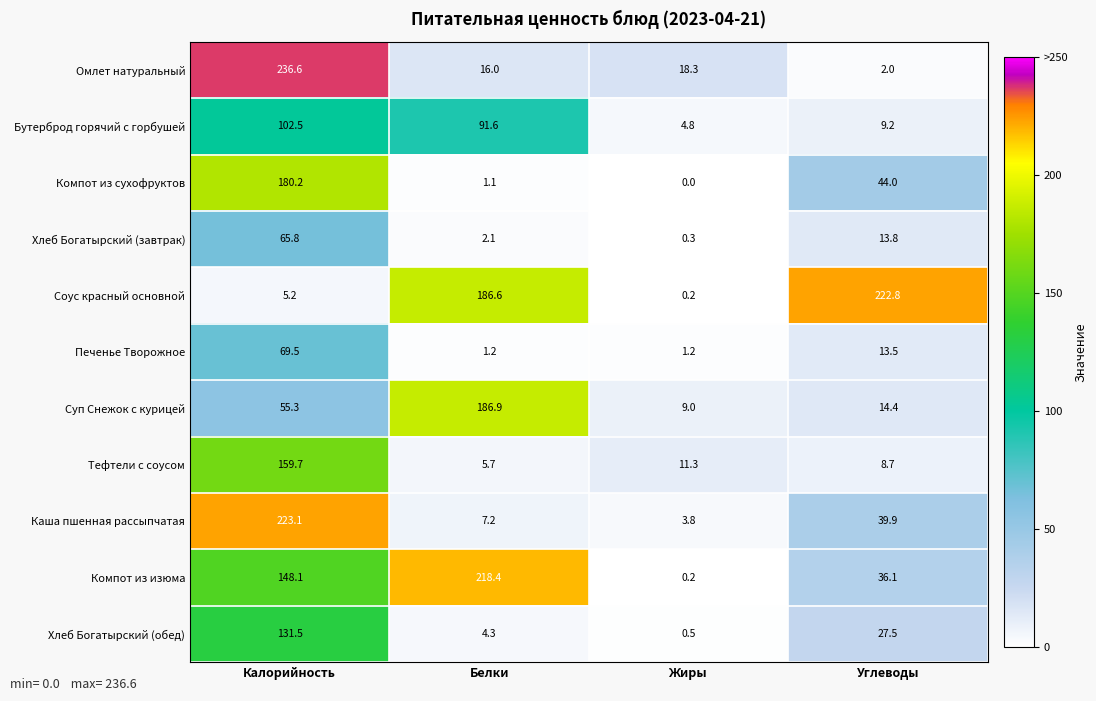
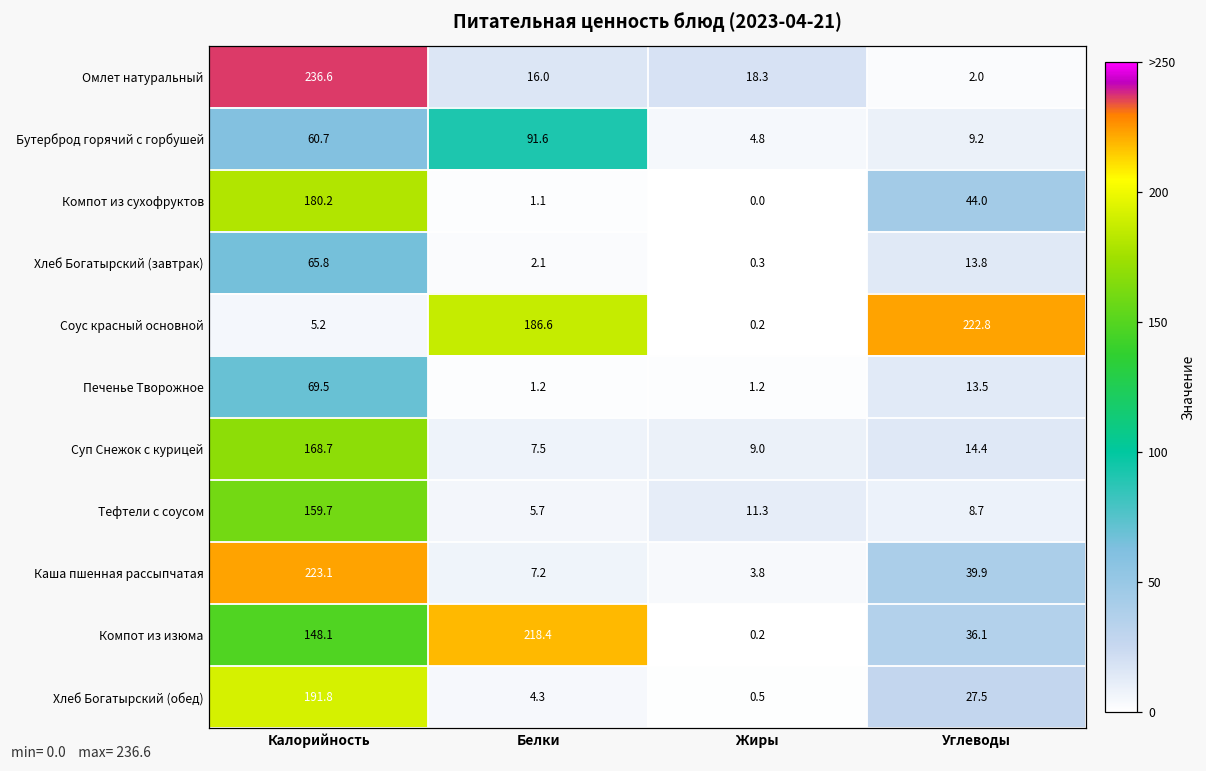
Бутерброд горячий с горбушей, Калорийность: 102.5 -> 60.7
Суп Снежок с курицей, Калорийность: 55.3 -> 168.7
Суп Снежок с курицей, Белки: 186.9 -> 7.5
Хлеб Богатырский (обед), Калорийность: 131.5 -> 191.8
